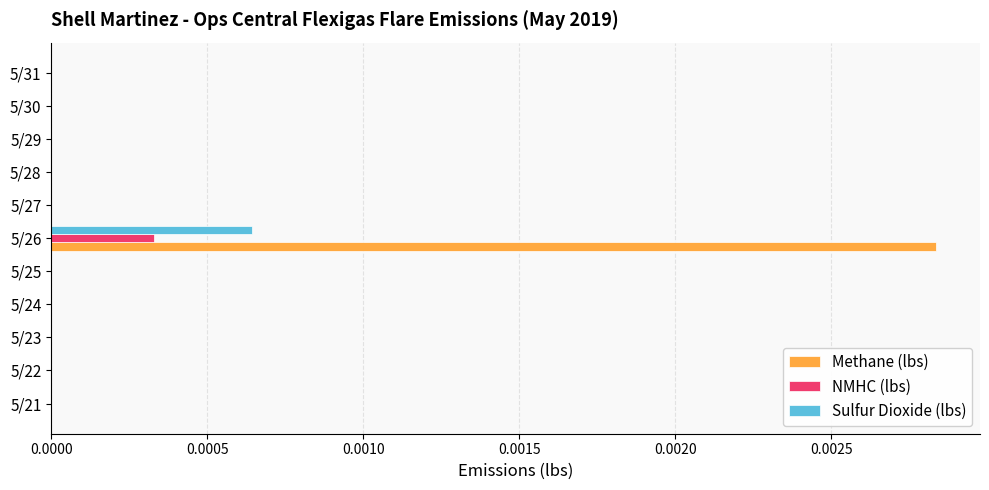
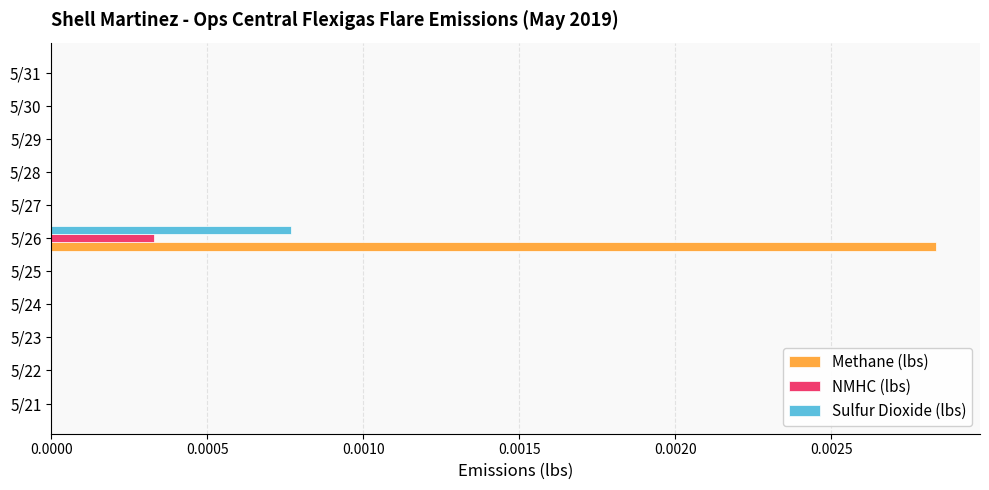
Sulfur Dioxide (lbs), 5/26: 0.00064 -> 0.00077
